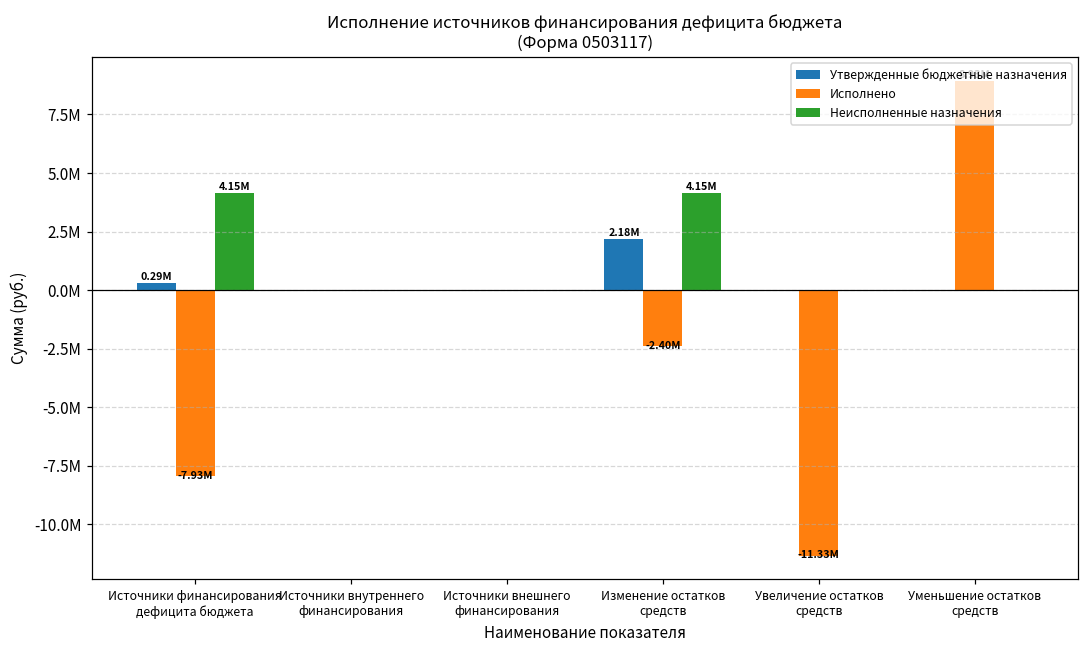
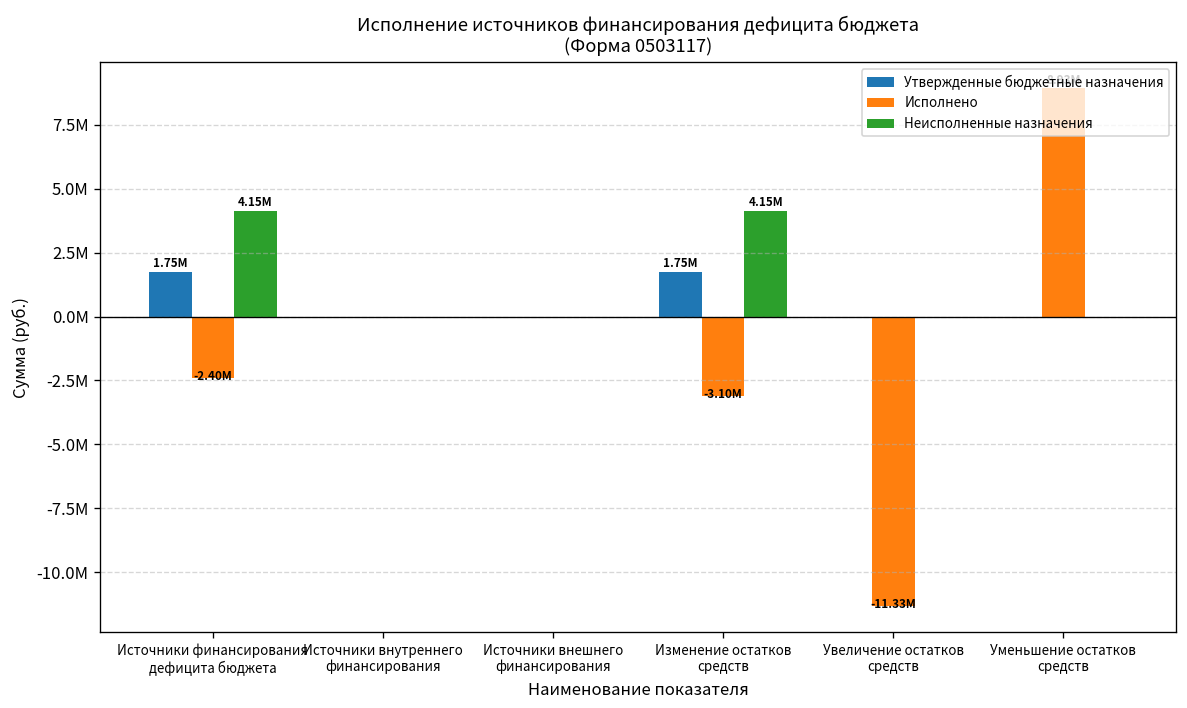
Утвержденные бюджетные назначения, Источники финансирования дефицита бюджета: 0.29M -> 1.75M
Исполнено, Источники финансирования дефицита бюджета: -7.93M -> -2.40M
Утвержденные бюджетные назначения, Изменение остатков средств: 2.18M -> 1.75M
Исполнено, Изменение остатков средств: -2.40M -> -3.10M
